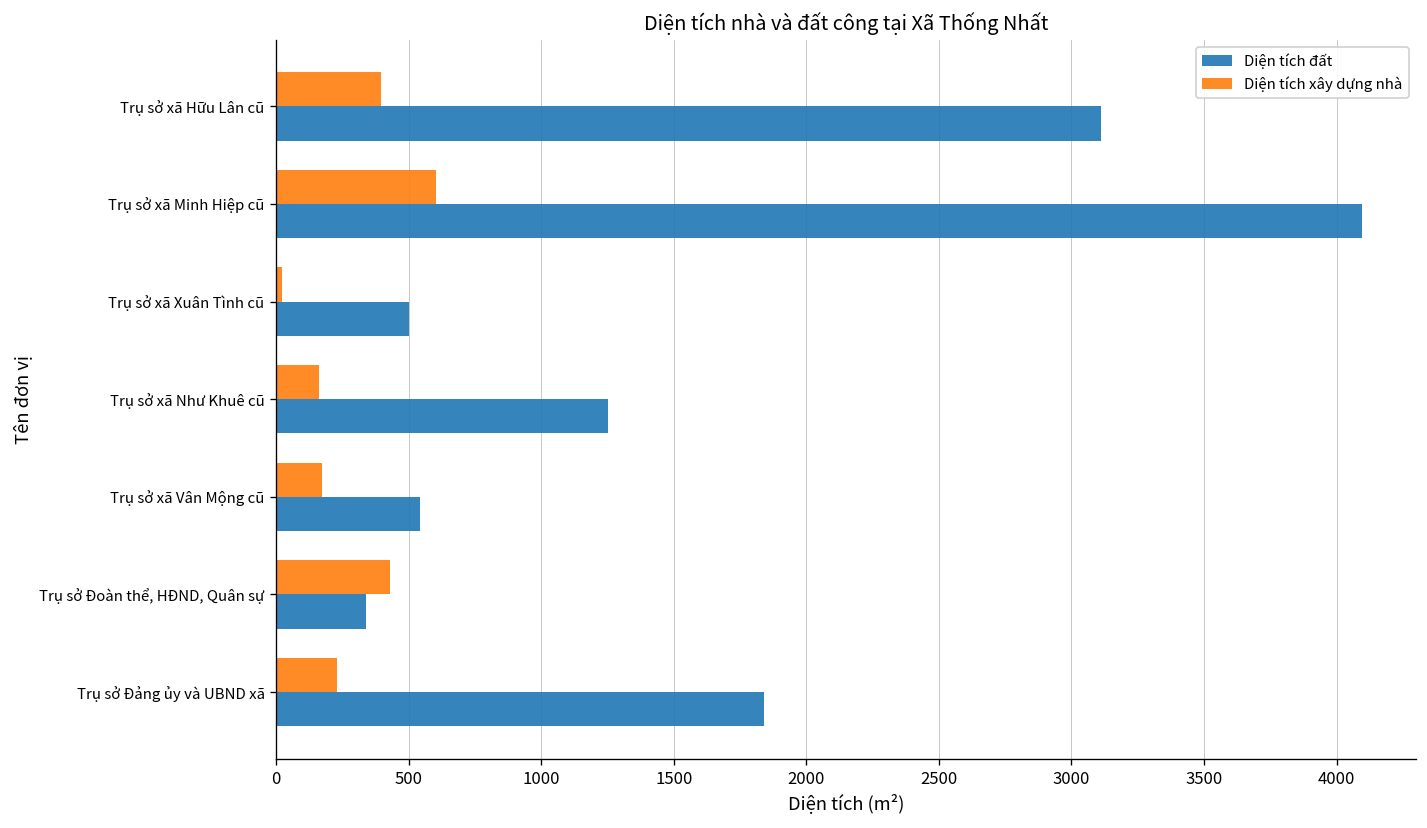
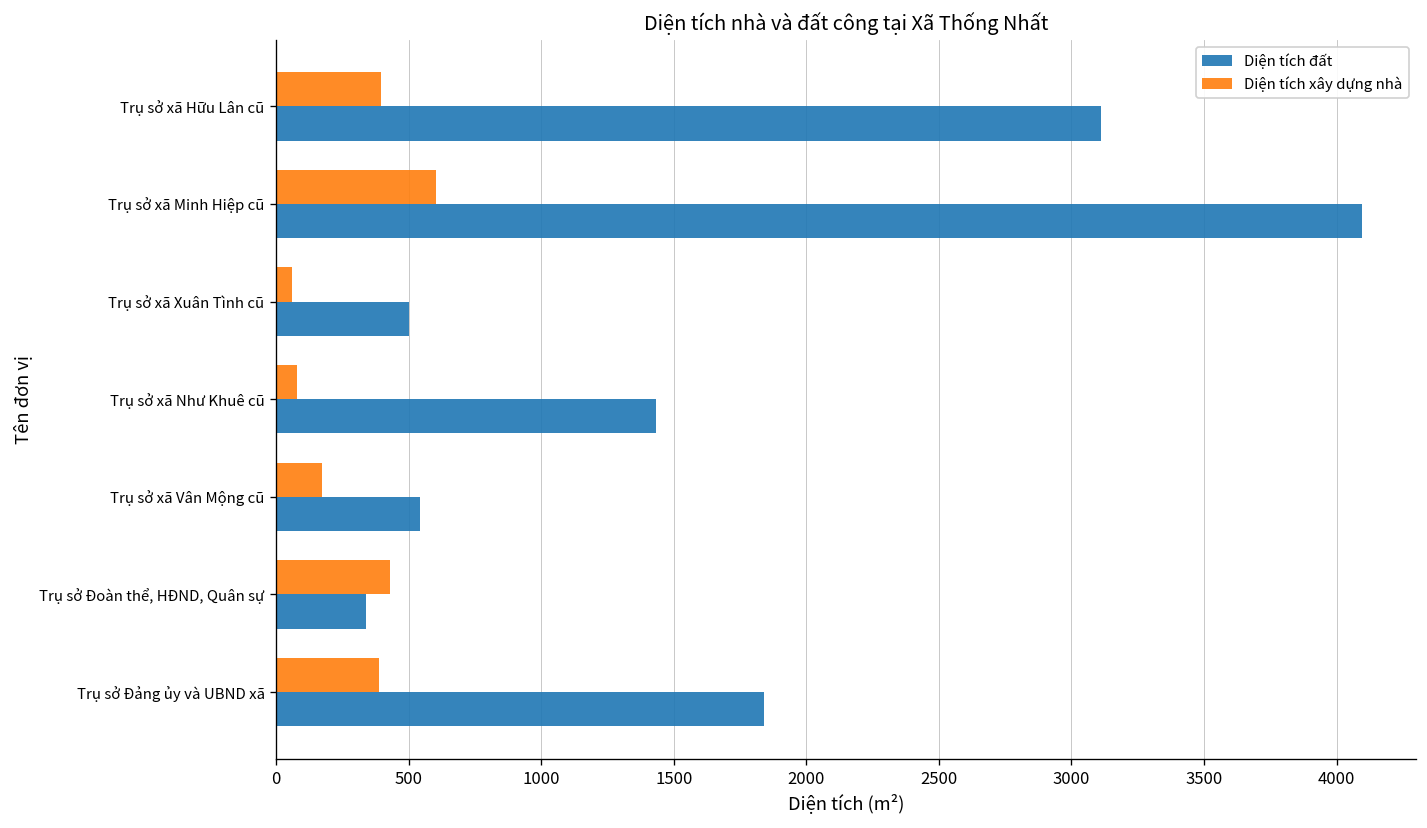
Diện tích xây dựng nhà, Trụ sở xã Xuân Tình cũ: 20 -> 60
Diện tích xây dựng nhà, Trụ sở xã Như Khuê cũ: 160 -> 80
Diện tích đất, Trụ sở xã Như Khuê cũ: 1250 -> 1430
Diện tích xây dựng nhà, Trụ sở Đảng ủy và UBND xã: 230 -> 390
